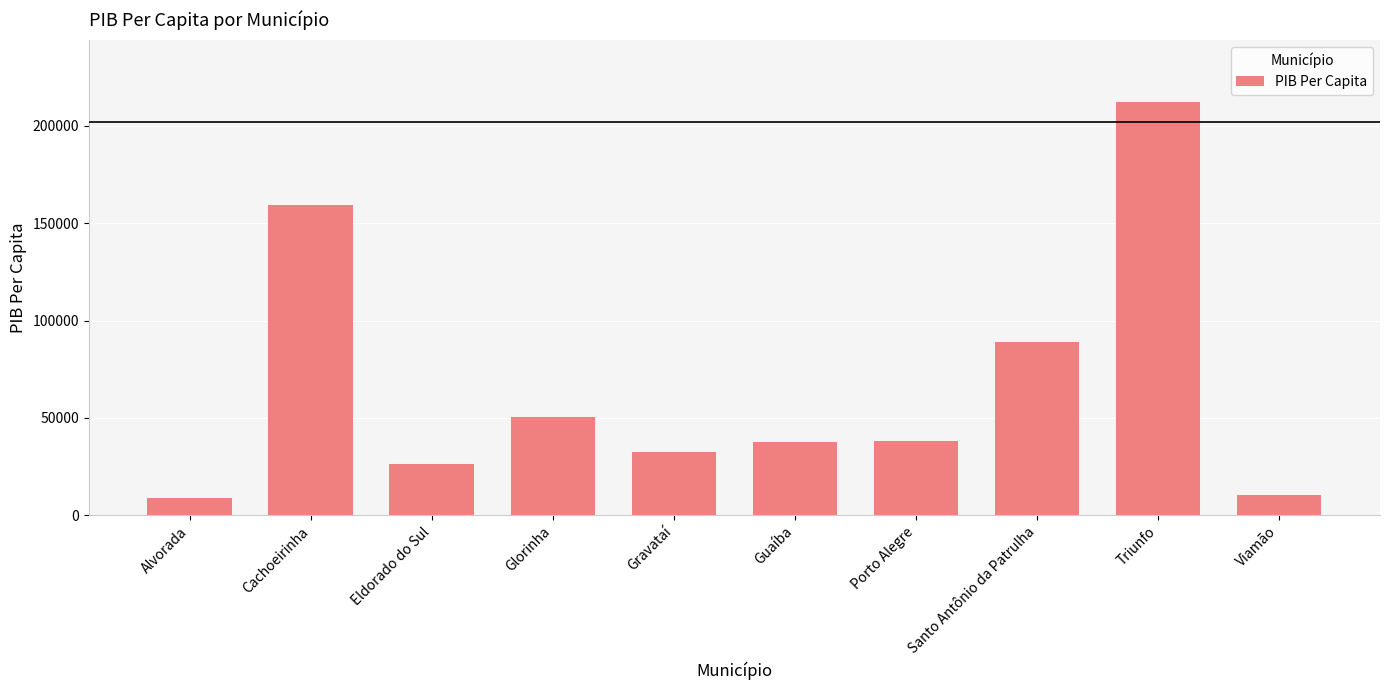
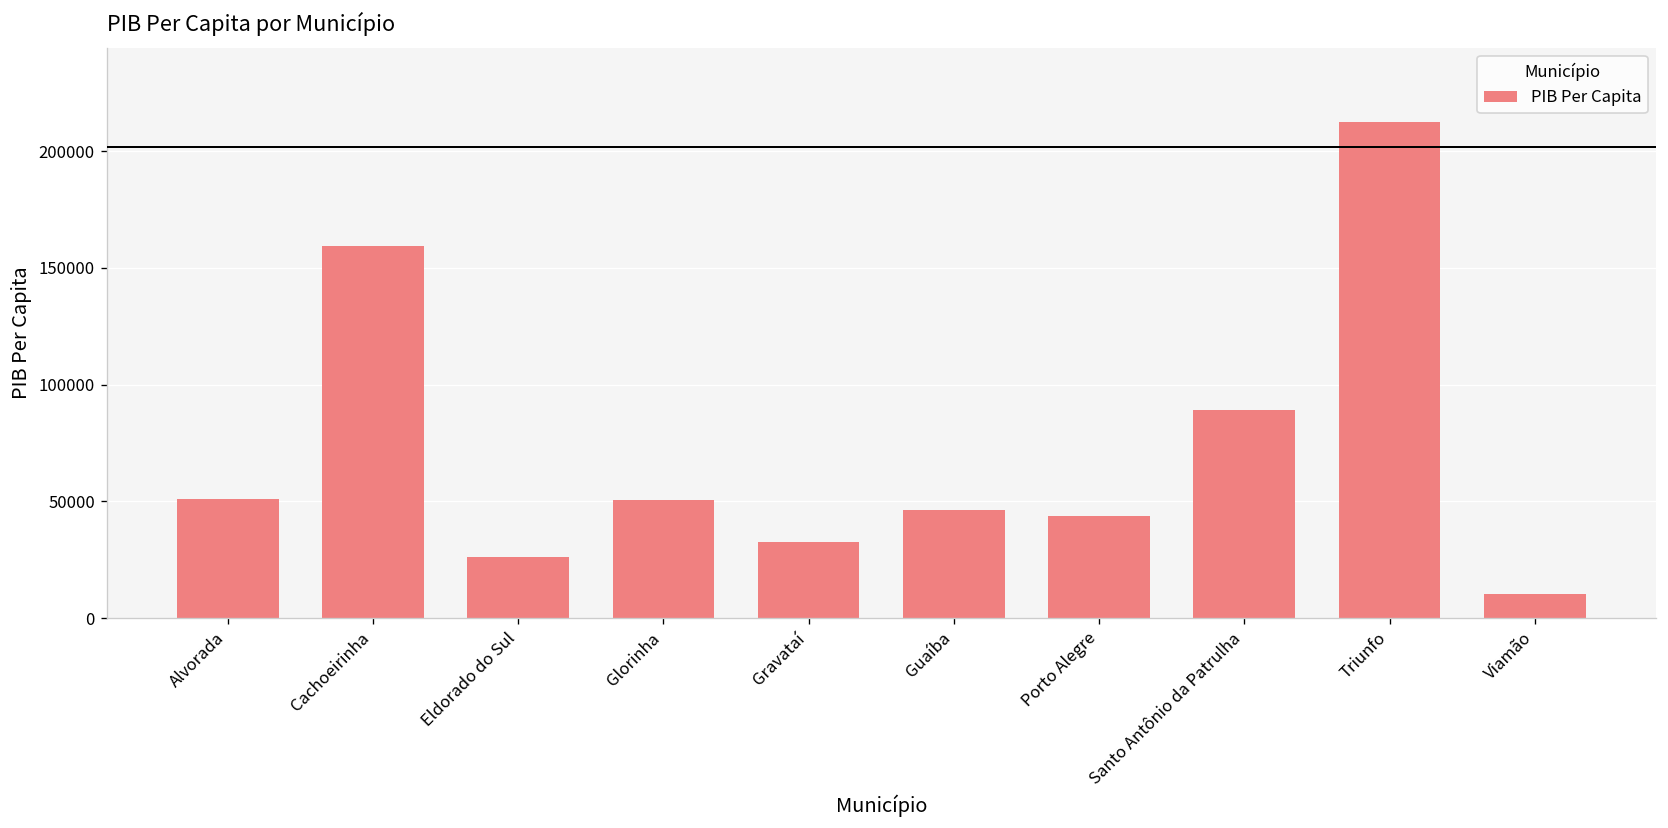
Alvorada: 9000 -> 51000
Guaíba: 38000 -> 46000
Porto Alegre: 38000 -> 44000
